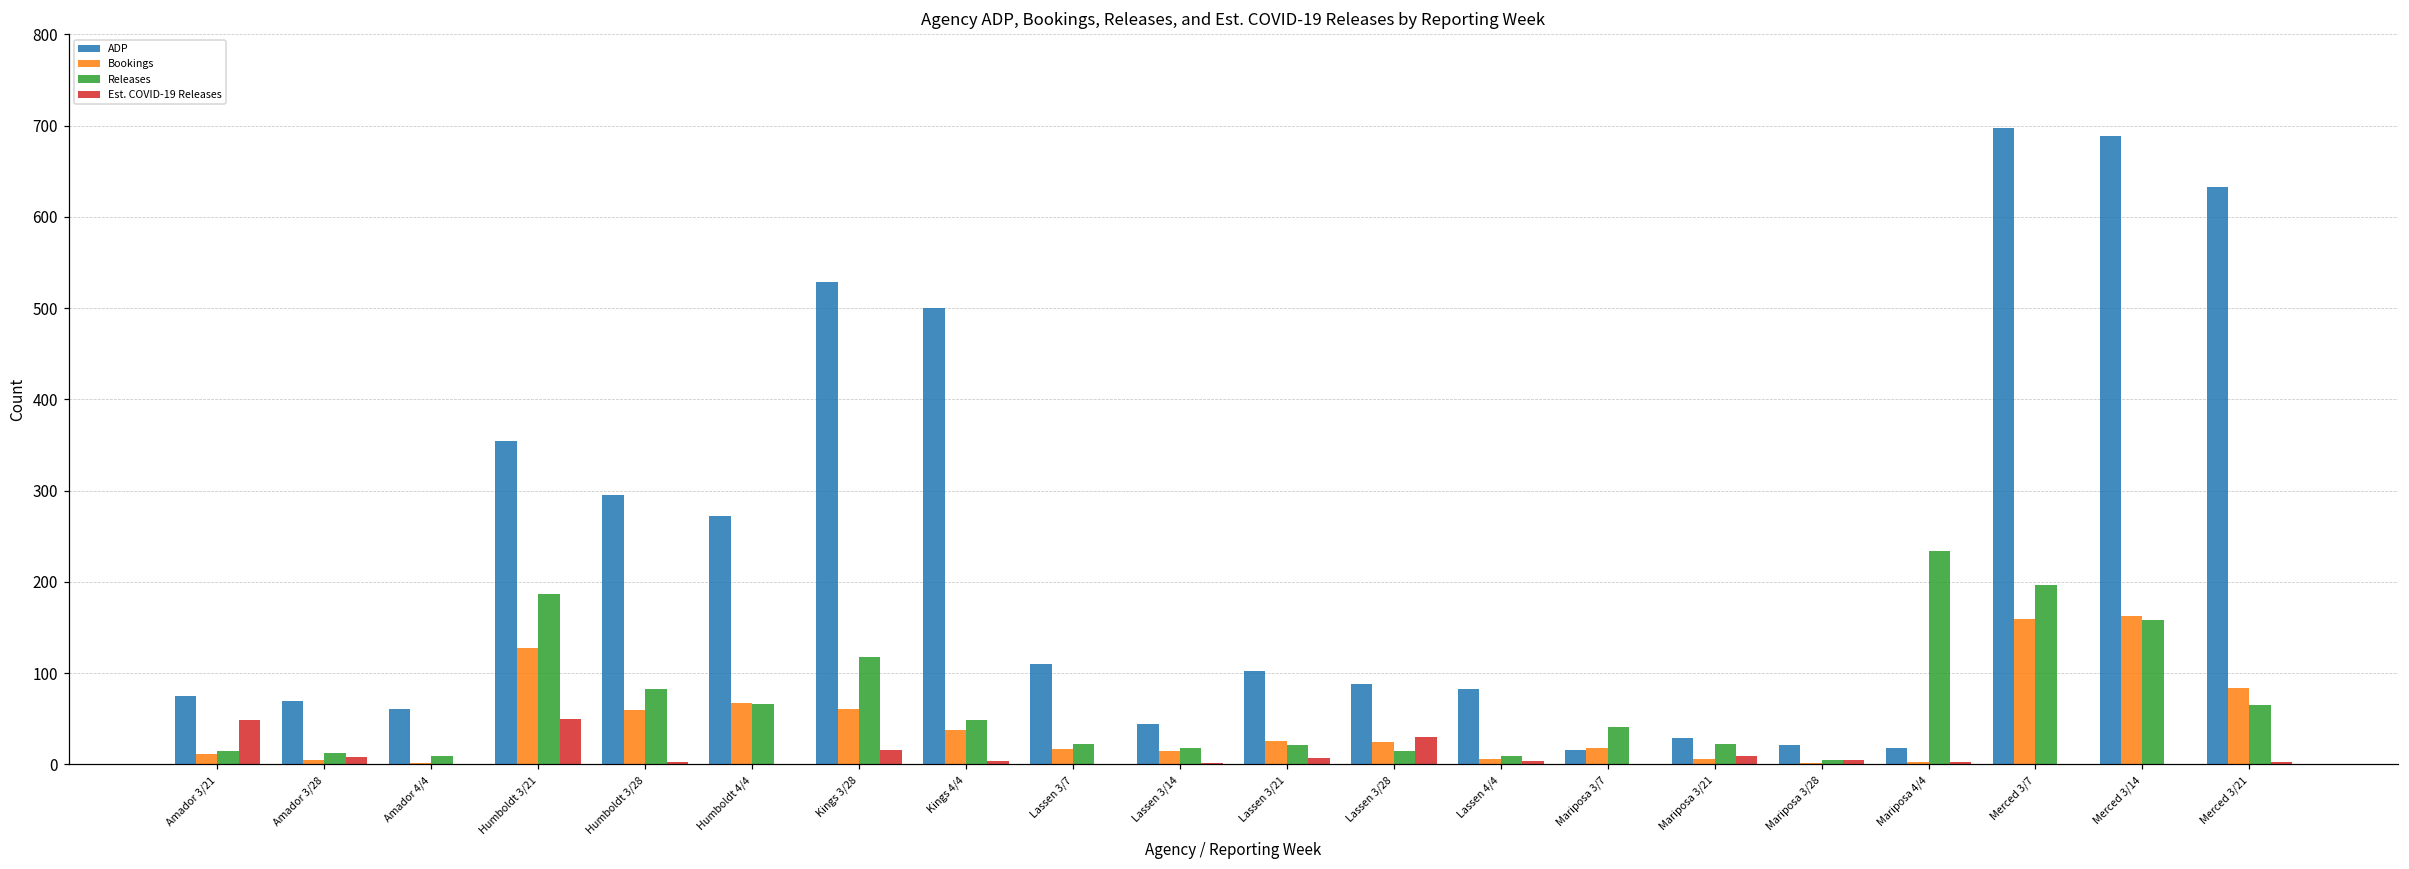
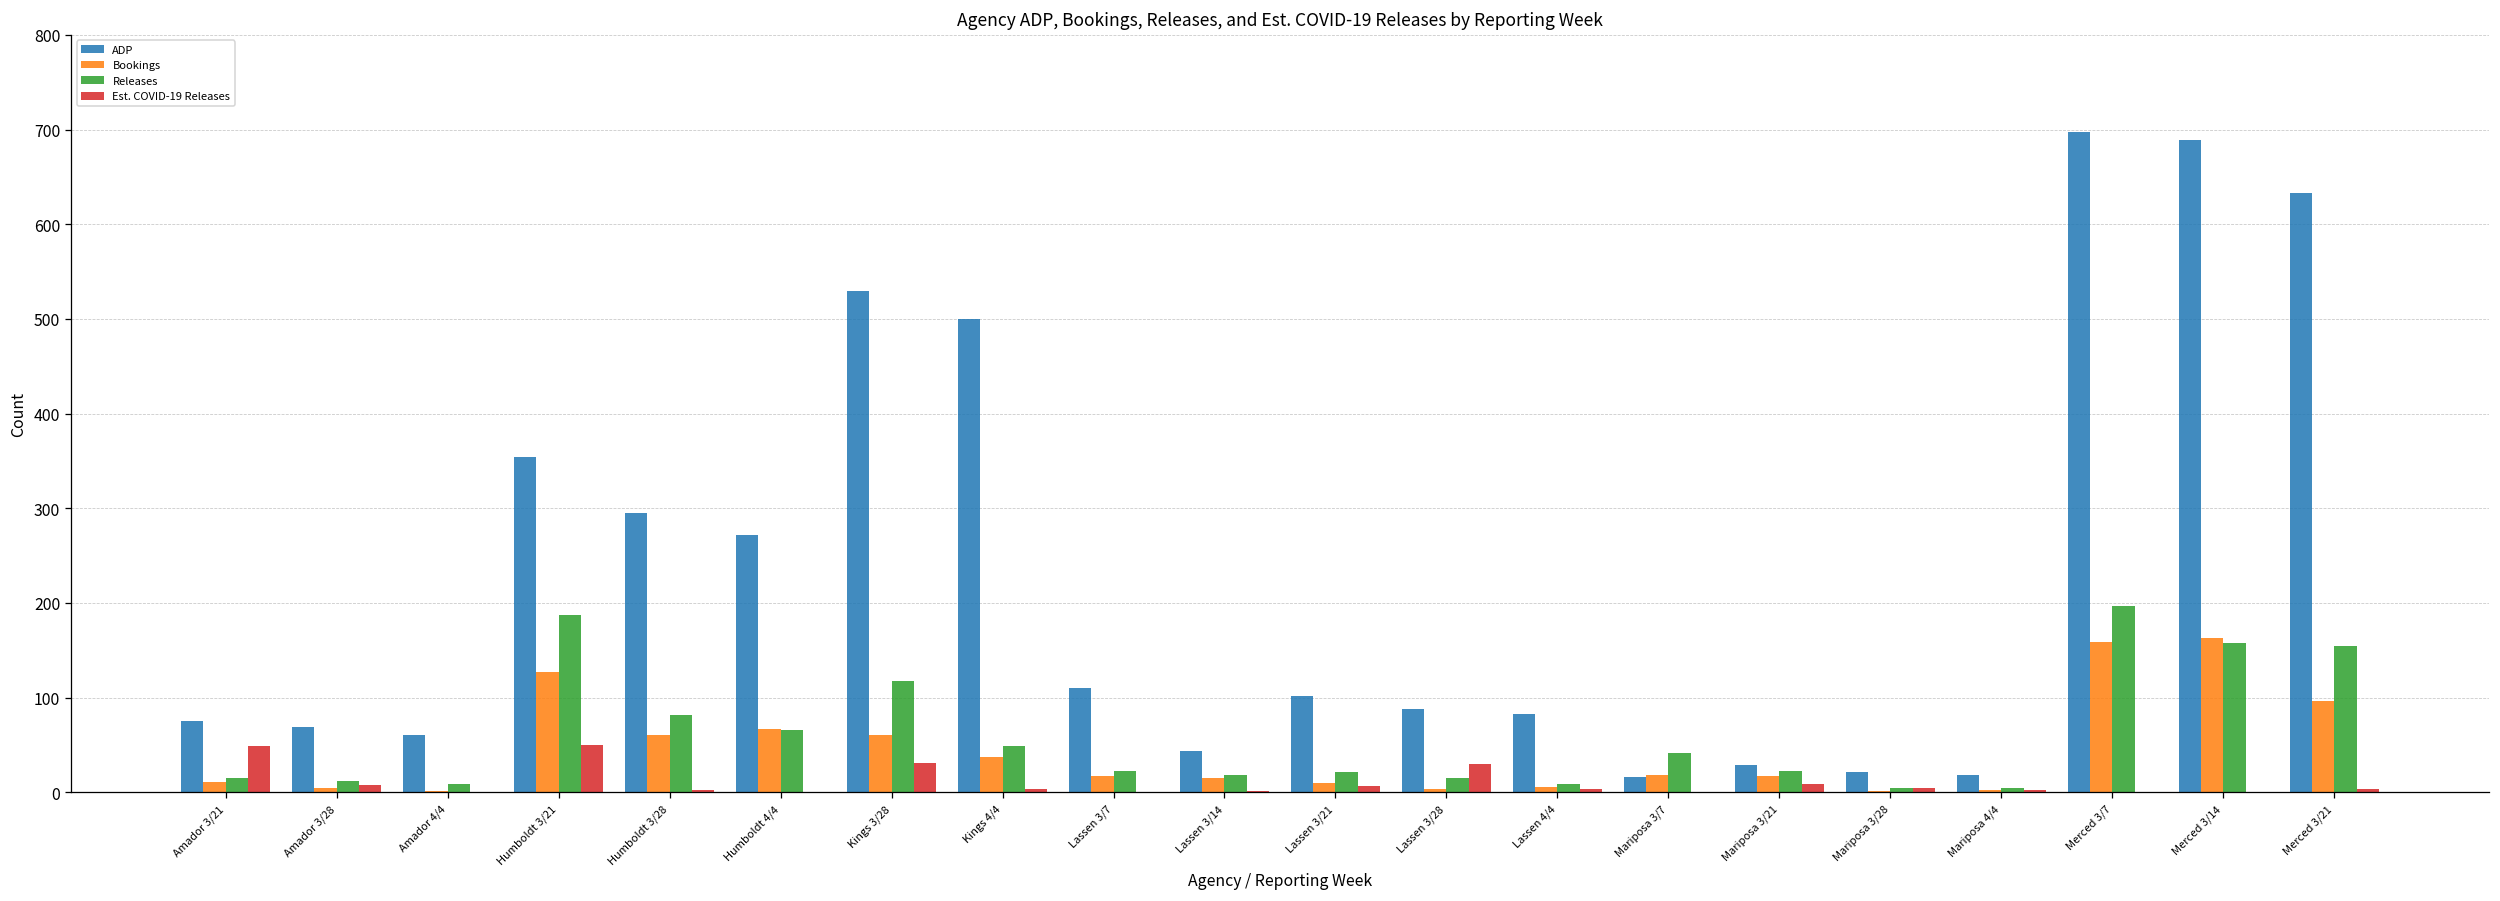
Est. COVID-19 Releases, Kings 3/28: 20 -> 30
Bookings, Lassen 3/21: 30 -> 10
Bookings, Lassen 3/28: 20 -> 0
Bookings, Mariposa 3/21: 10 -> 20
Releases, Mariposa 4/4: 230 -> 10
Bookings, Merced 3/21: 80 -> 100
Releases, Merced 3/21: 70 -> 160
